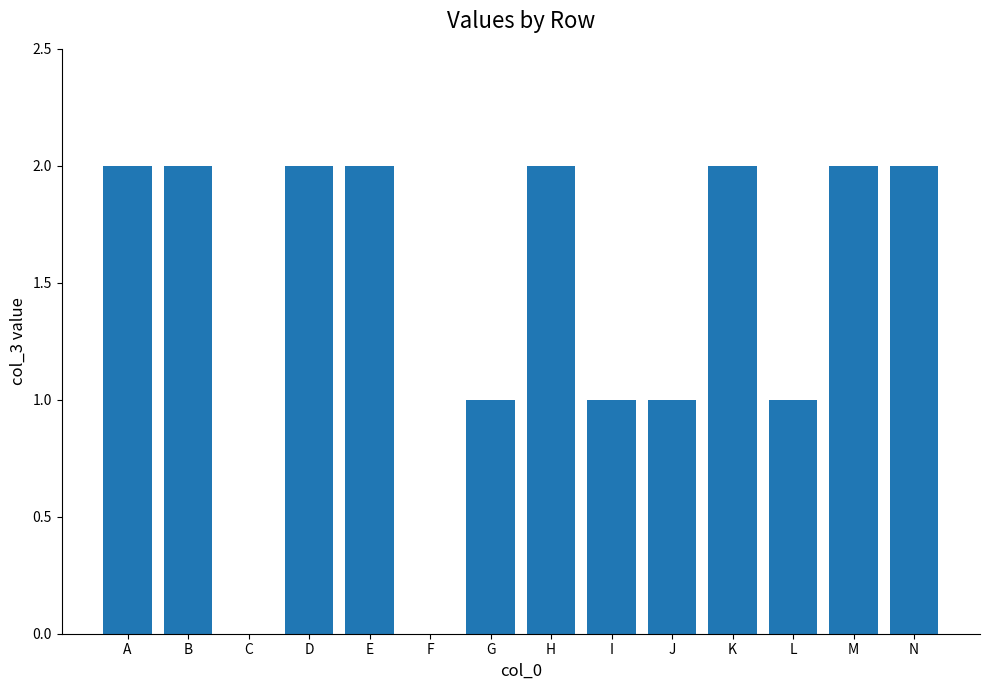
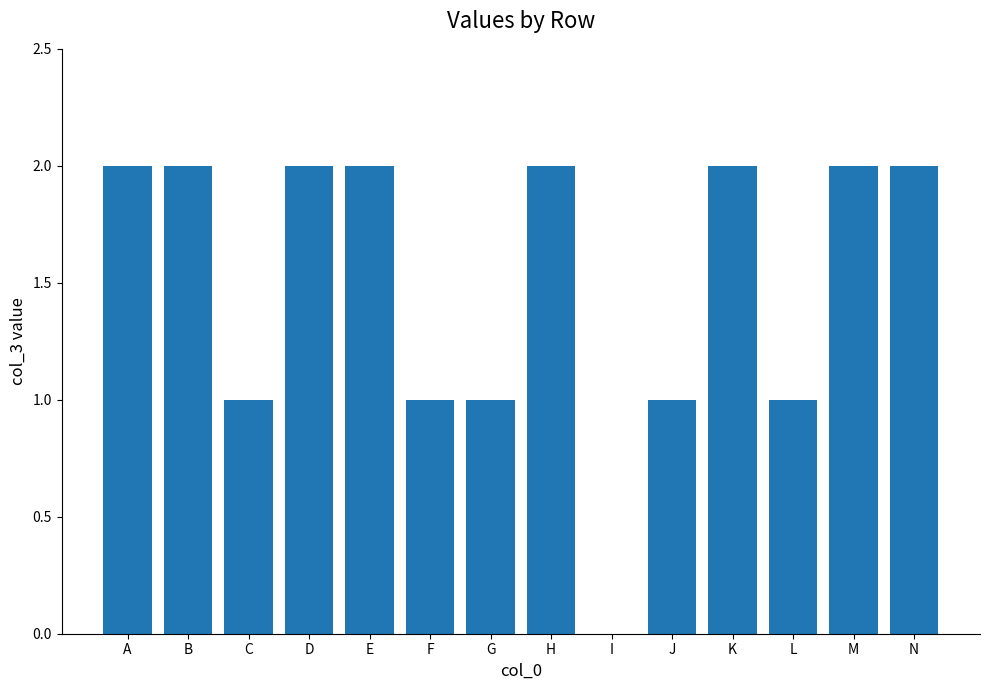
C: 0 -> 1
F: 0 -> 1
I: 1 -> 0
